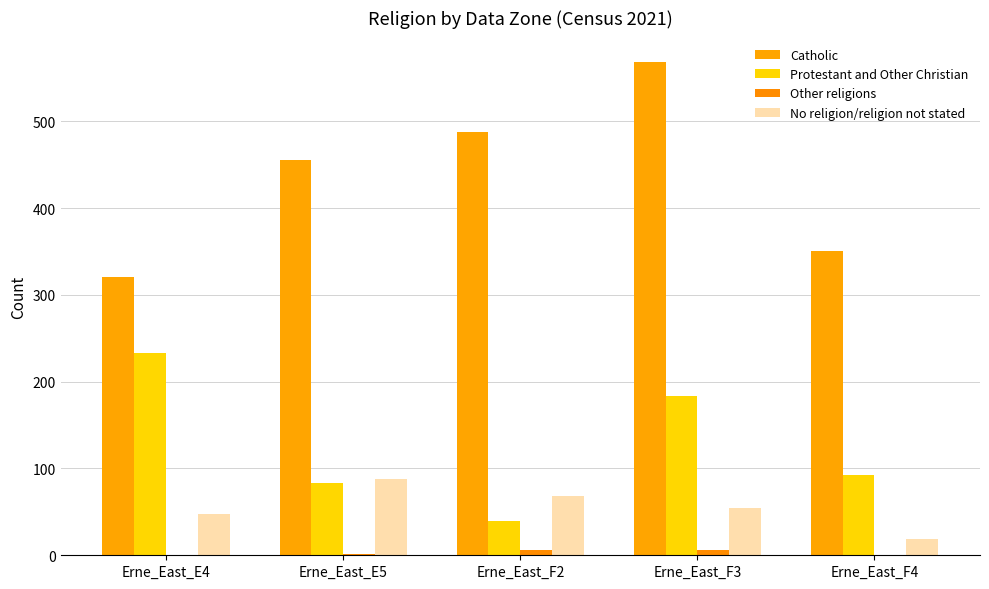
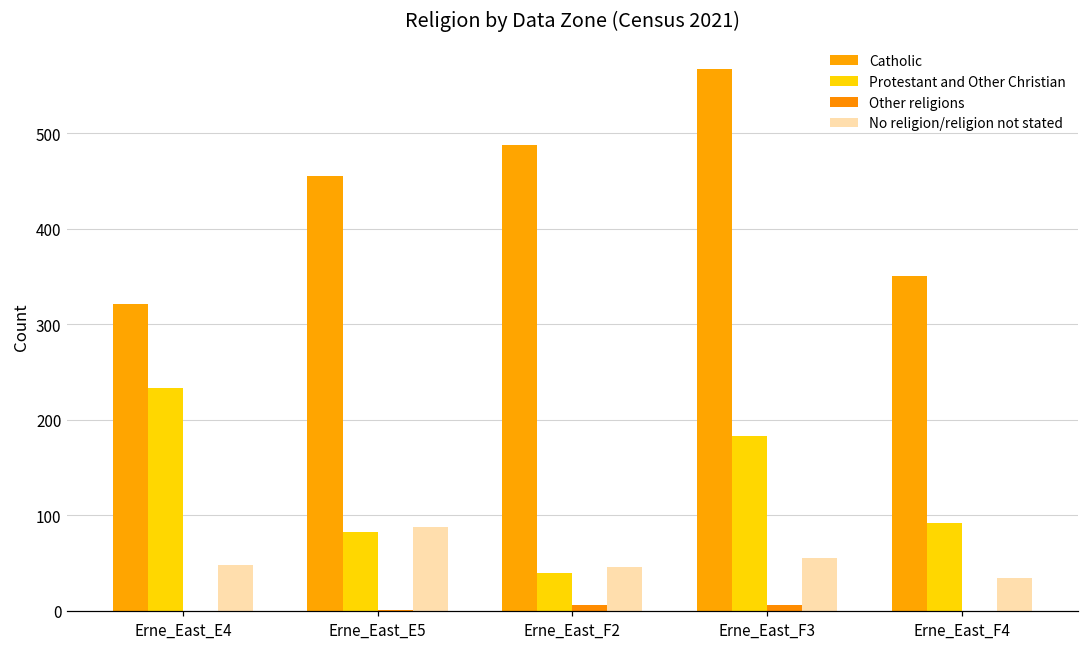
No religion/religion not stated, Erne_East_F2: 70 -> 50
No religion/religion not stated, Erne_East_F4: 20 -> 30
